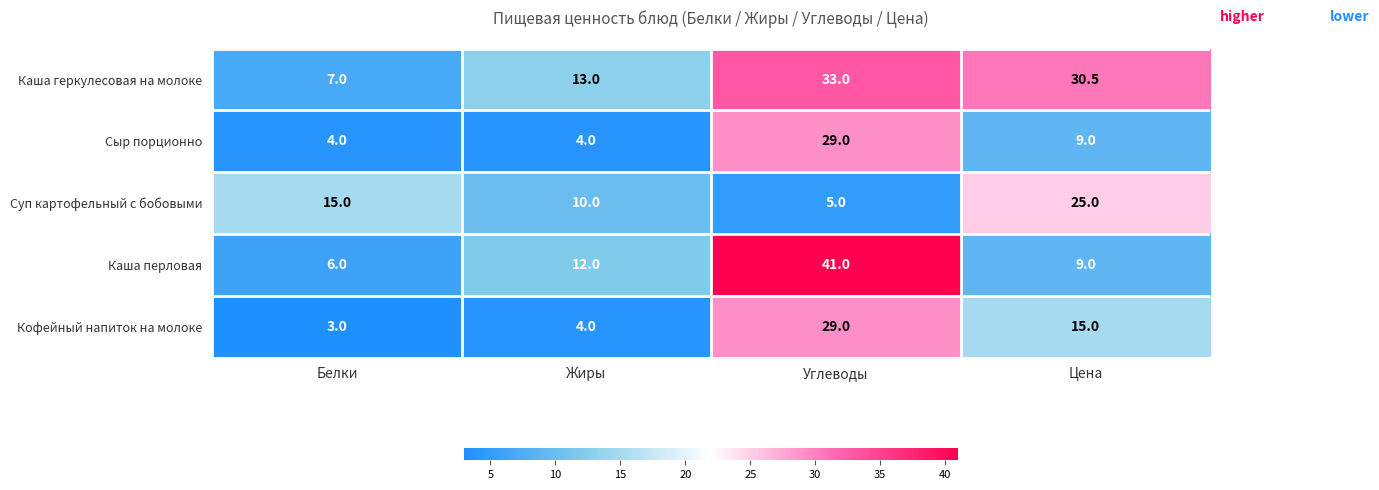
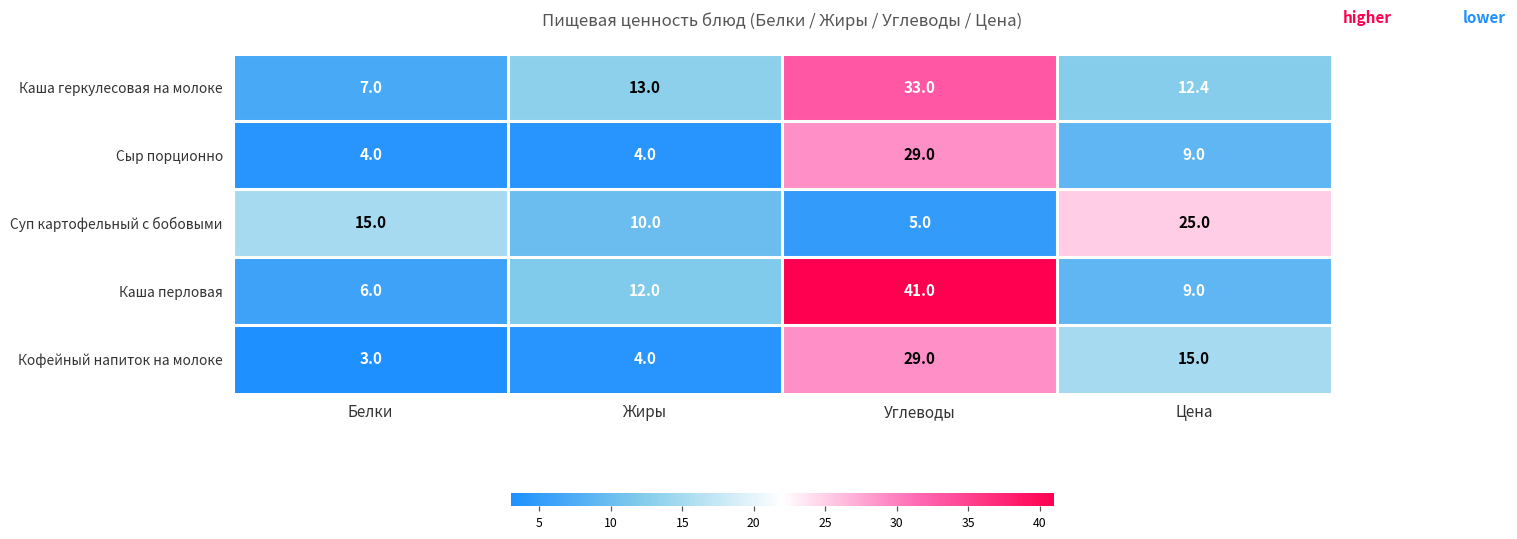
Каша геркулесовая на молоке, Цена: 30.5 -> 12.4
